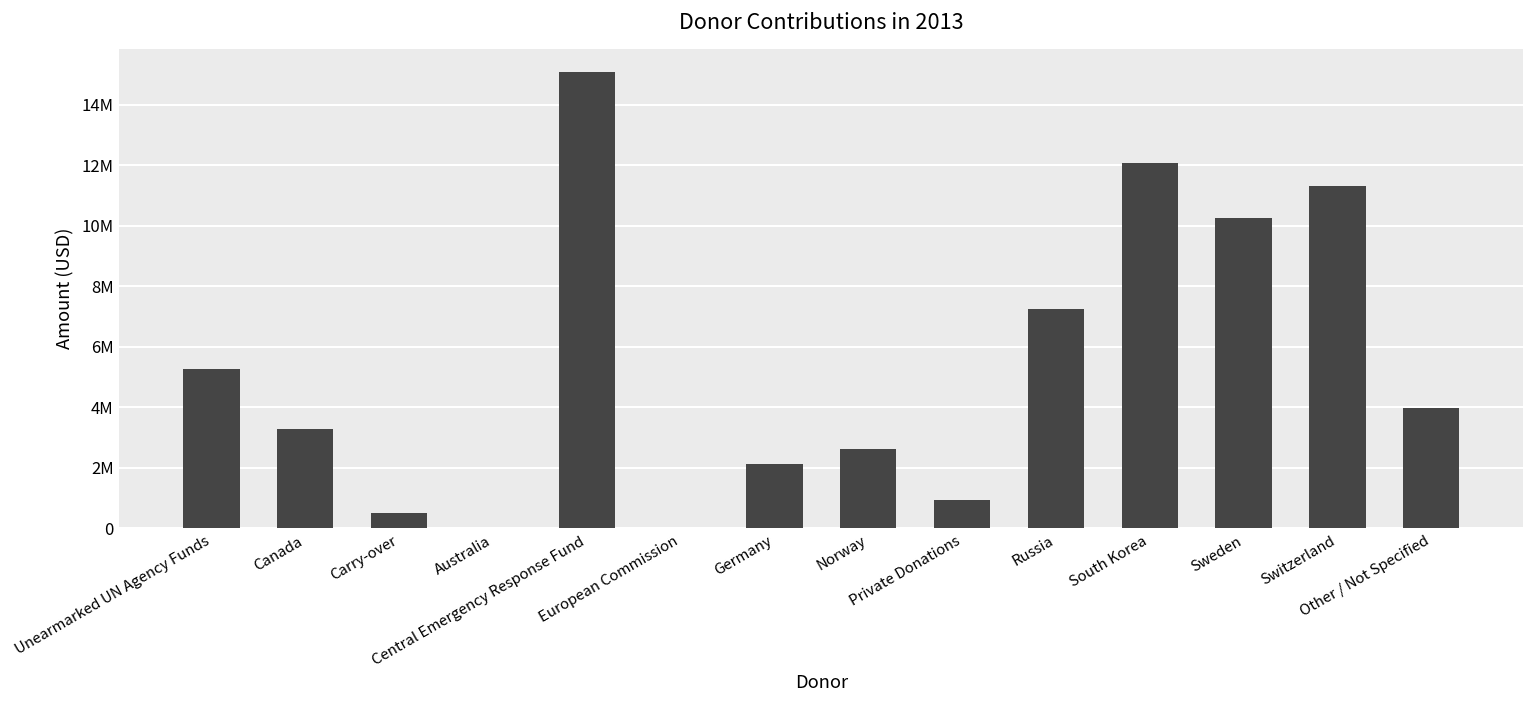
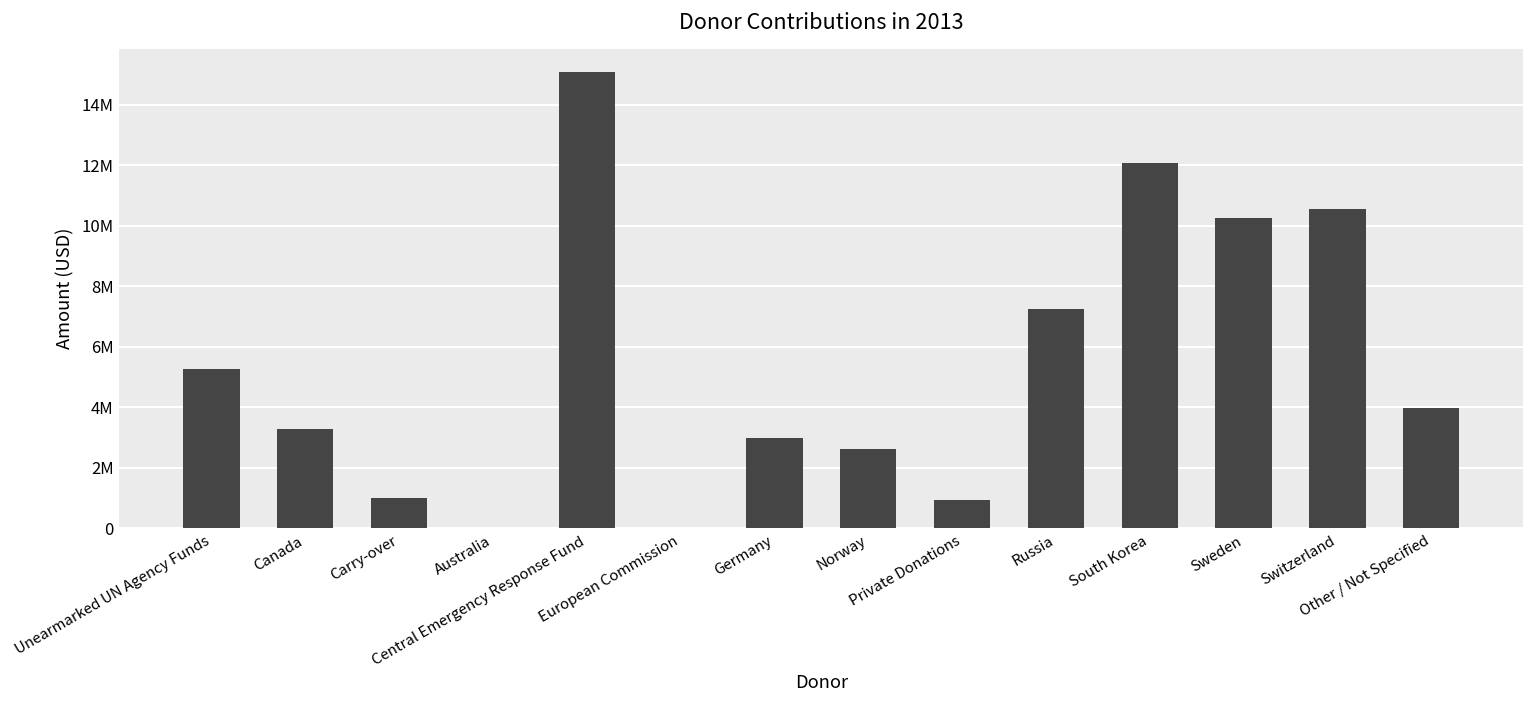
Carry-over: 500000 -> 1000000
Germany: 2100000 -> 3000000
Switzerland: 11300000 -> 10600000
